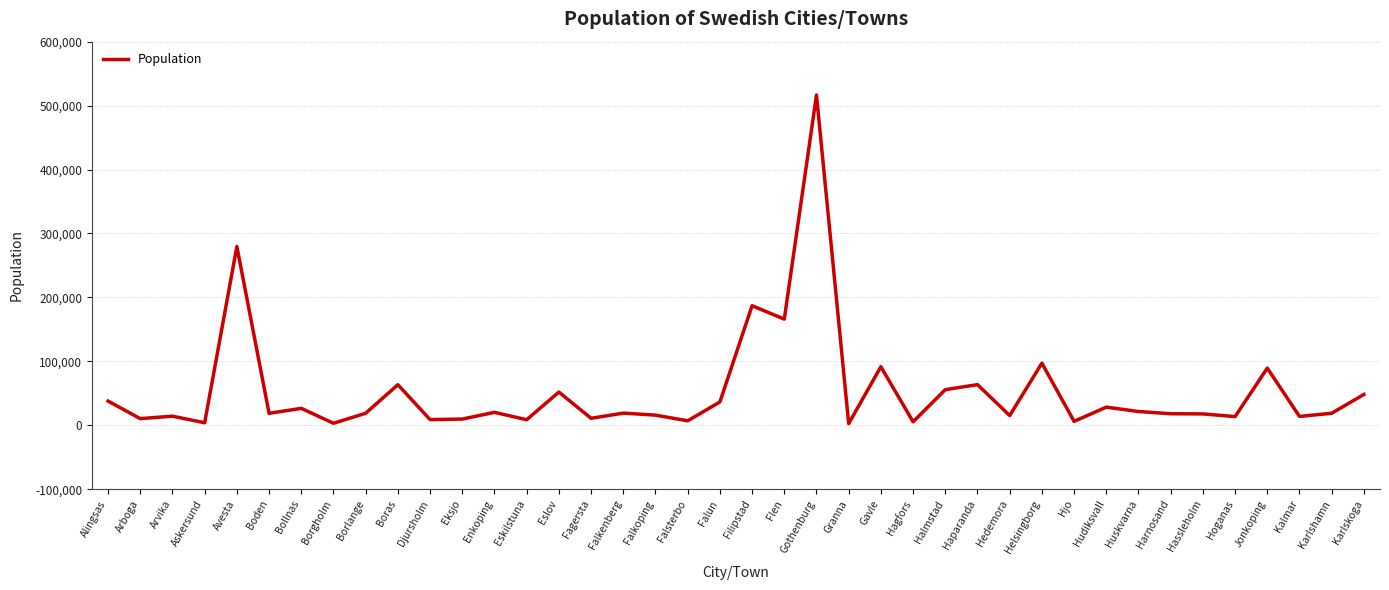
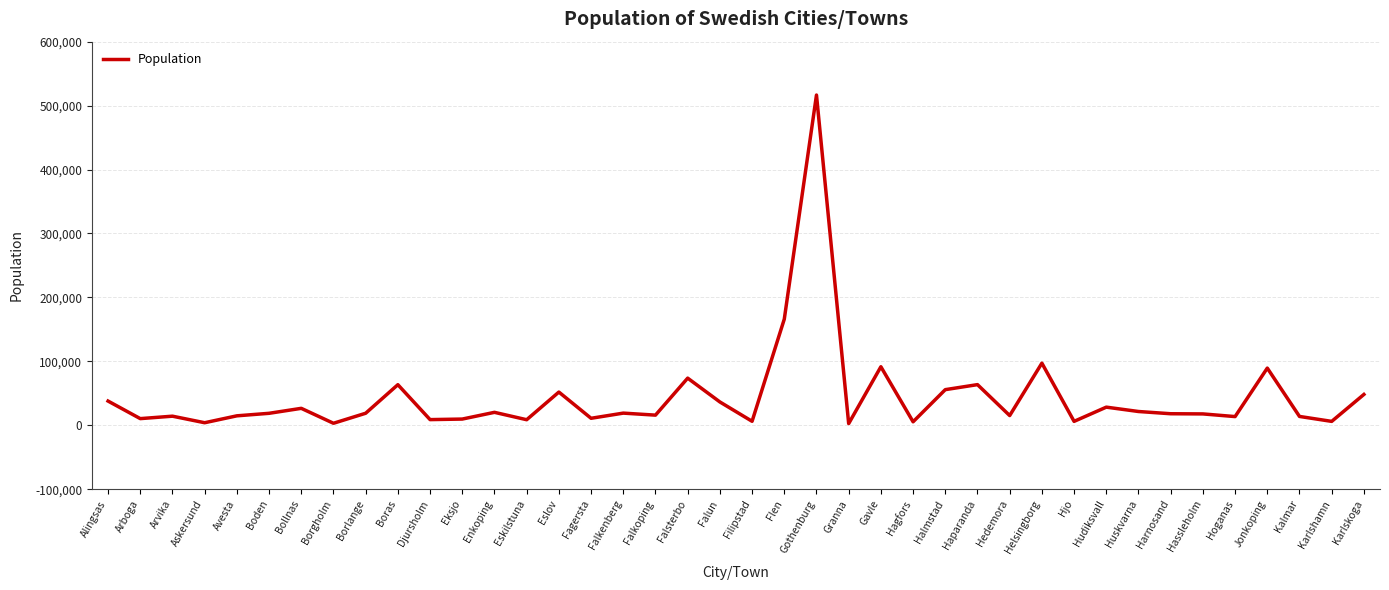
Avesta: 280,000 -> 10,000
Falsterbo: 10,000 -> 70,000
Filipstad: 190,000 -> 10,000
Karlshamn: 20,000 -> 10,000
